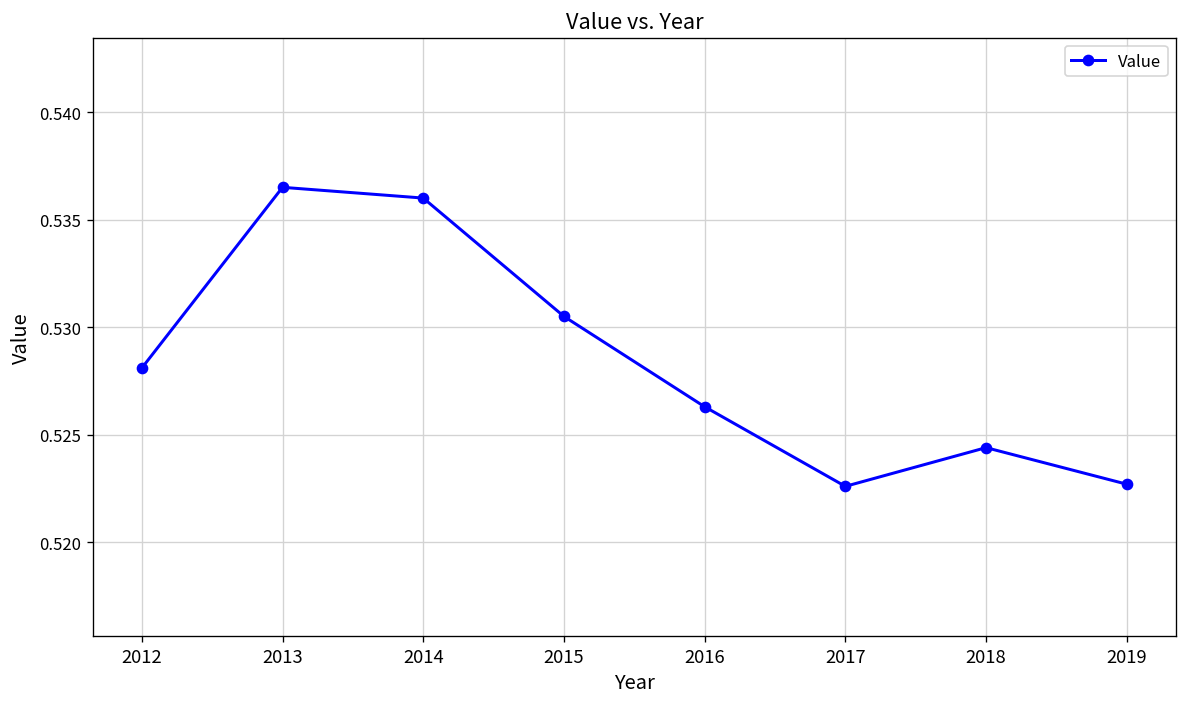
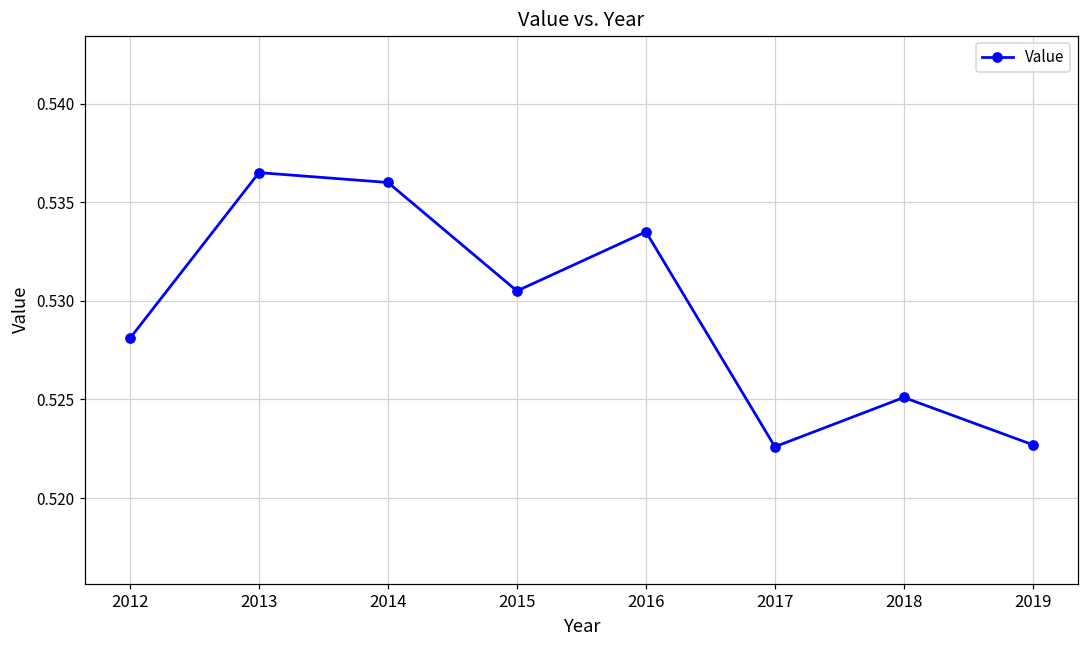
2016: 0.5263 -> 0.5335
2018: 0.5244 -> 0.5251
